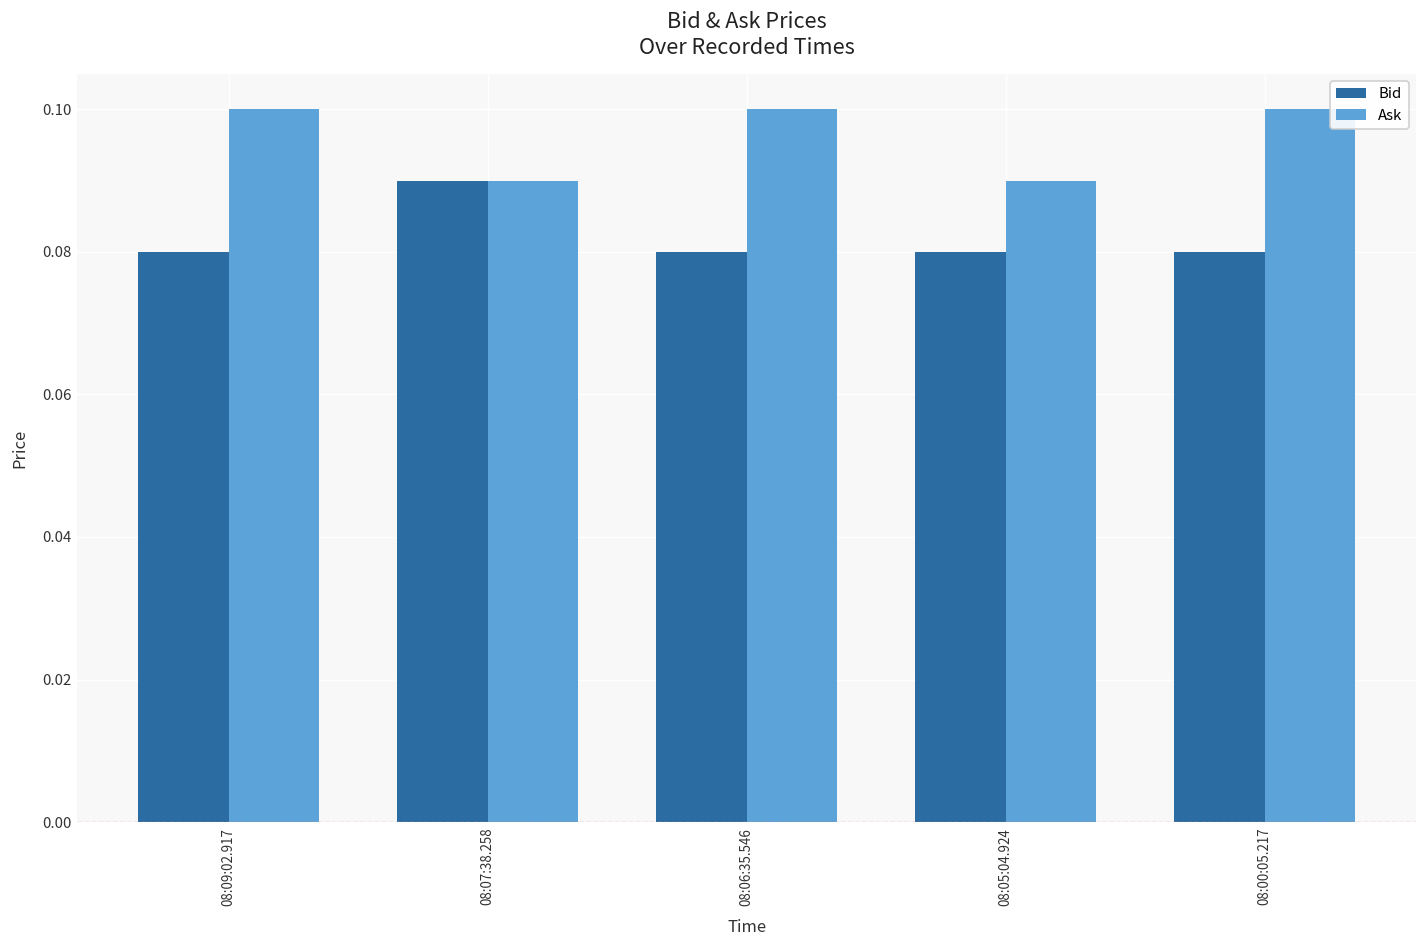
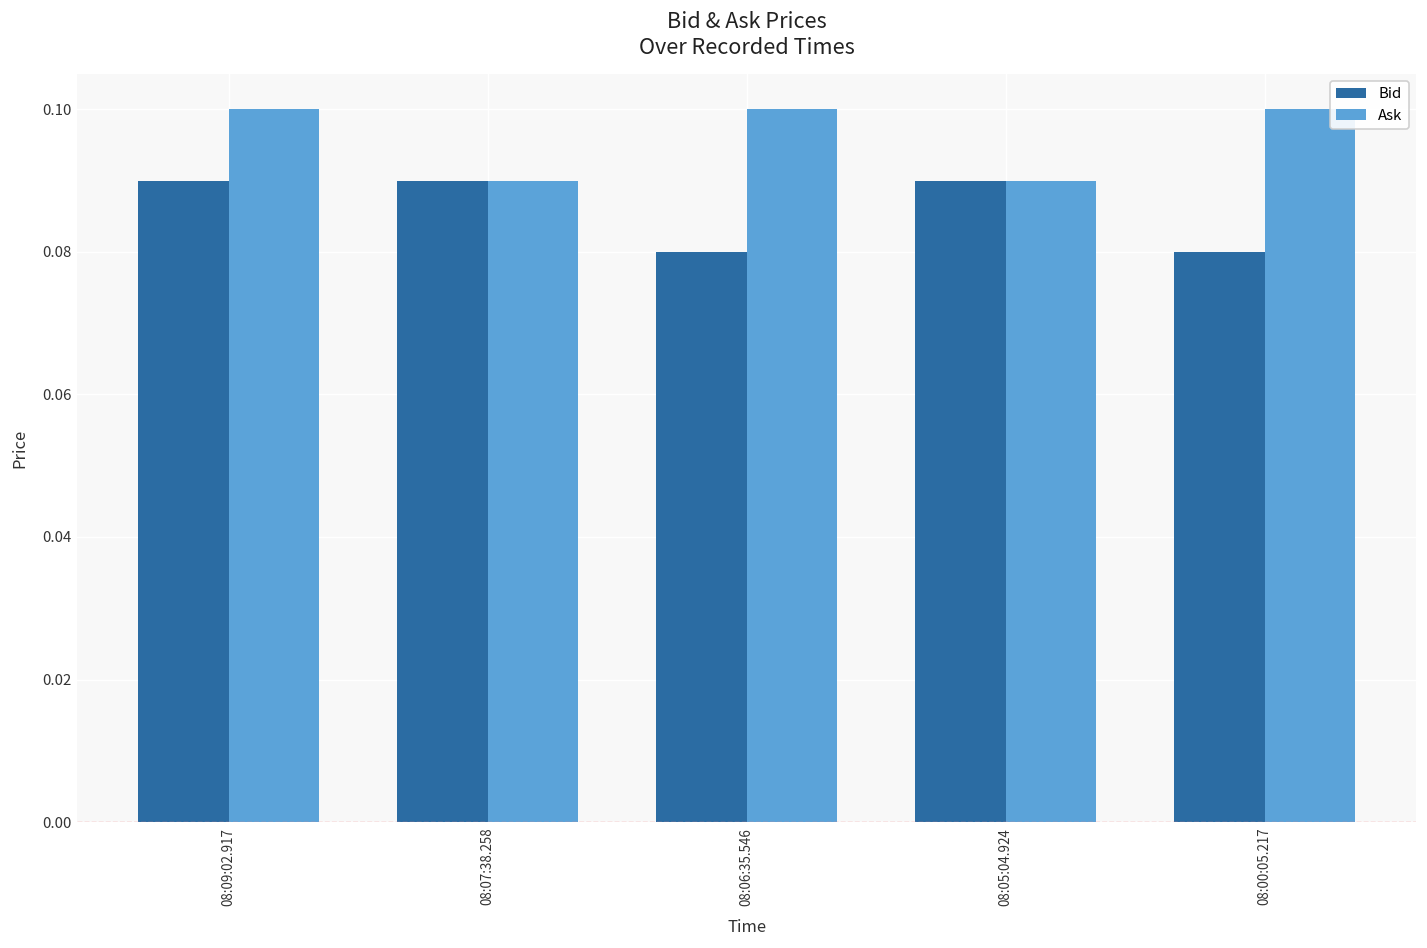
Bid, 08:09:02.917: 0.08 -> 0.09
Bid, 08:05:04.924: 0.08 -> 0.09
